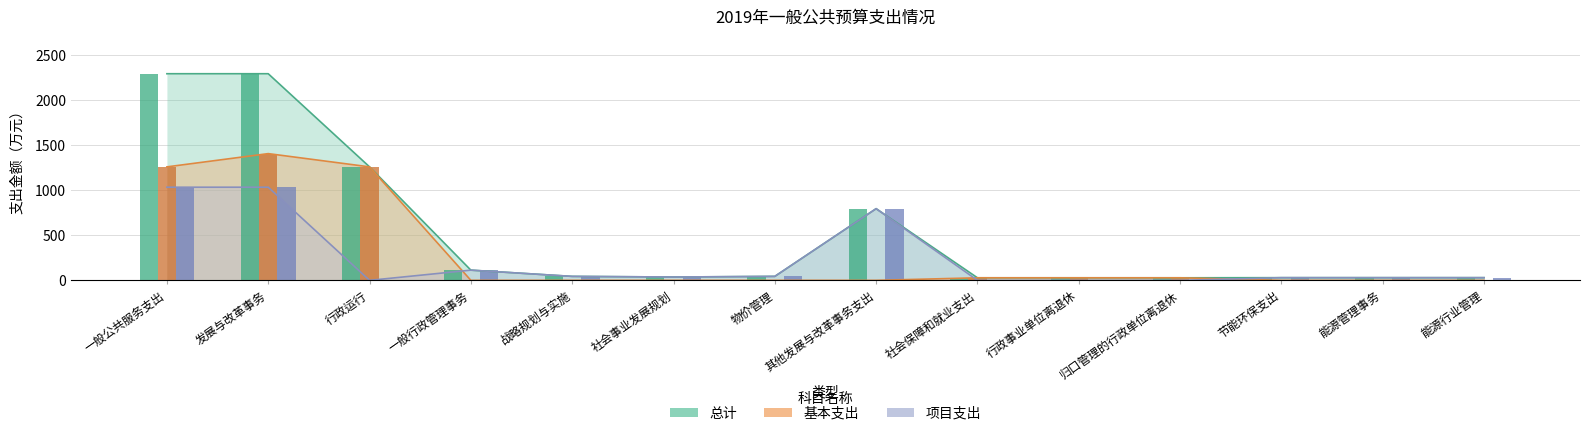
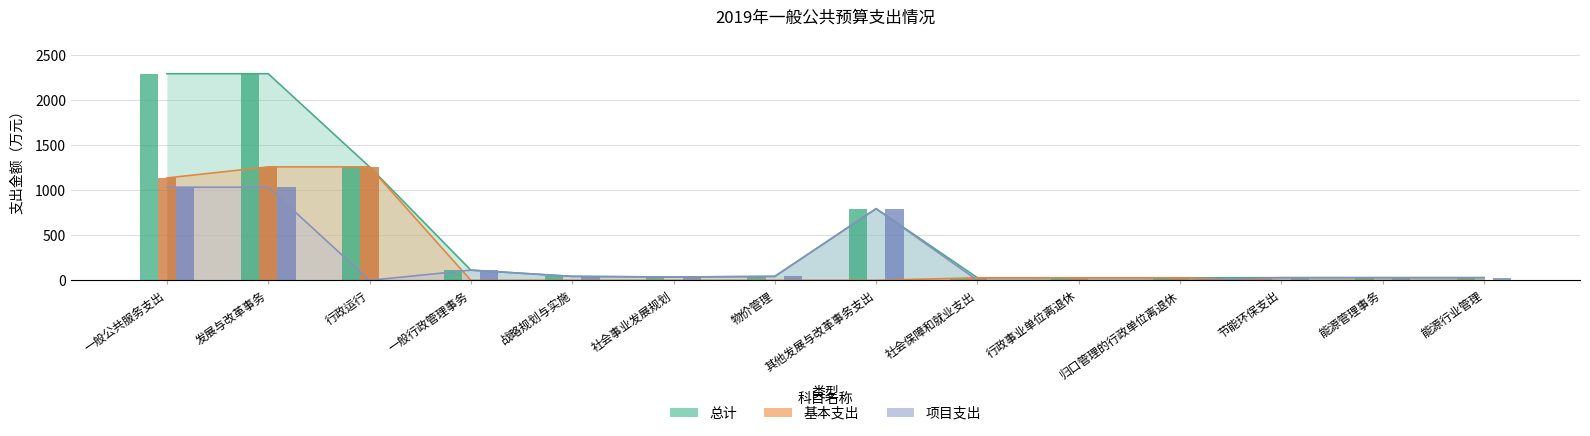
基本支出, 一般公共服务支出: 1300 -> 1100
基本支出, 发展与改革事务: 1400 -> 1300
